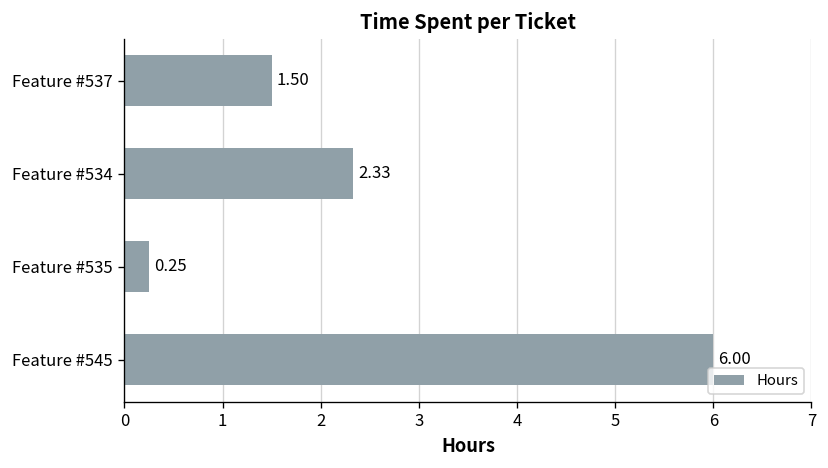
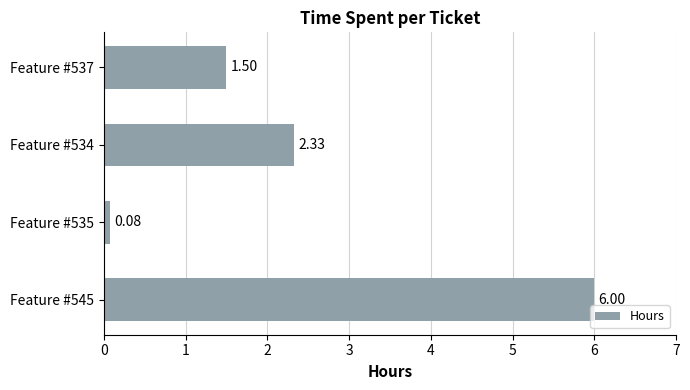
Feature #535: 0.25 -> 0.08
